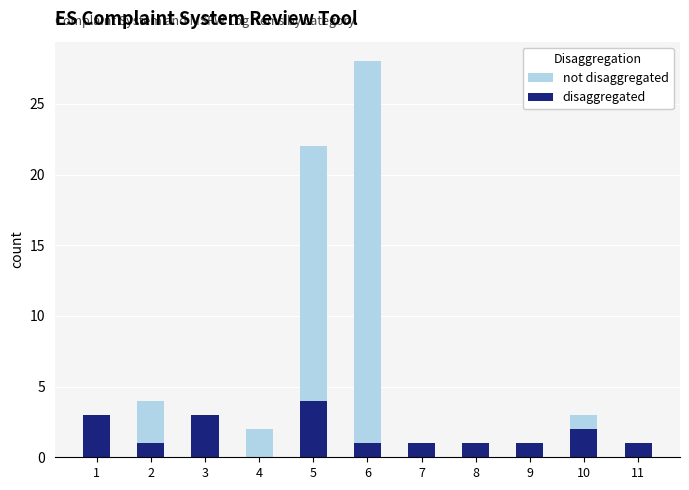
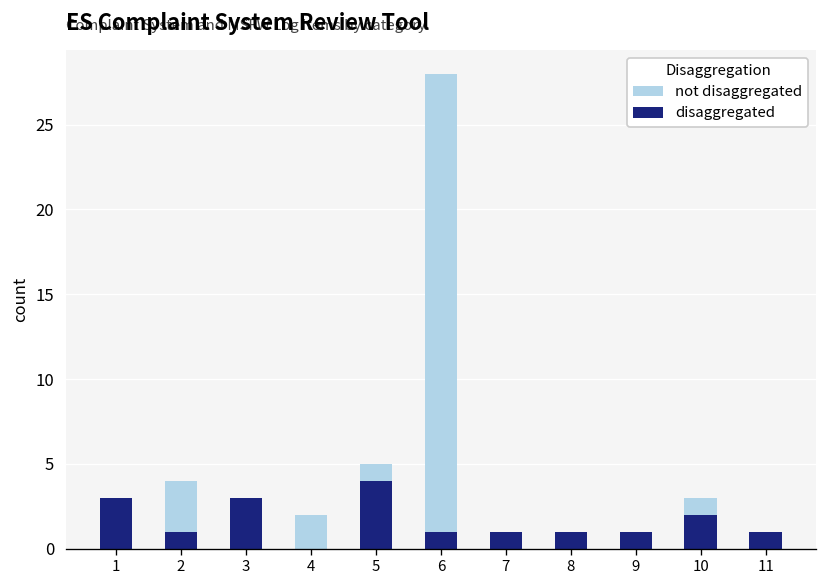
not disaggregated, 5: 22 -> 5
